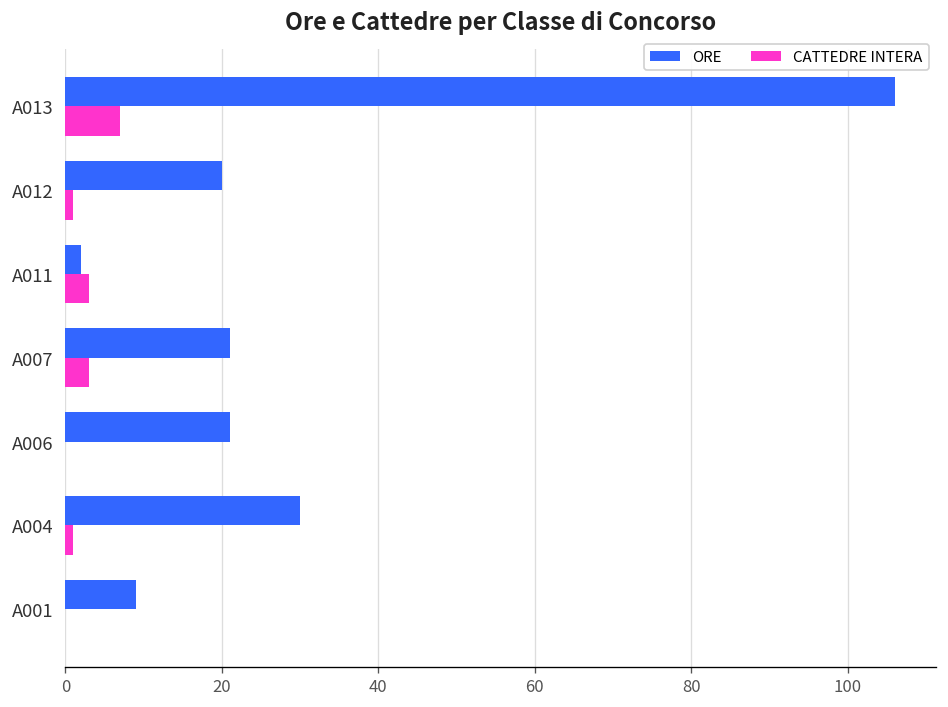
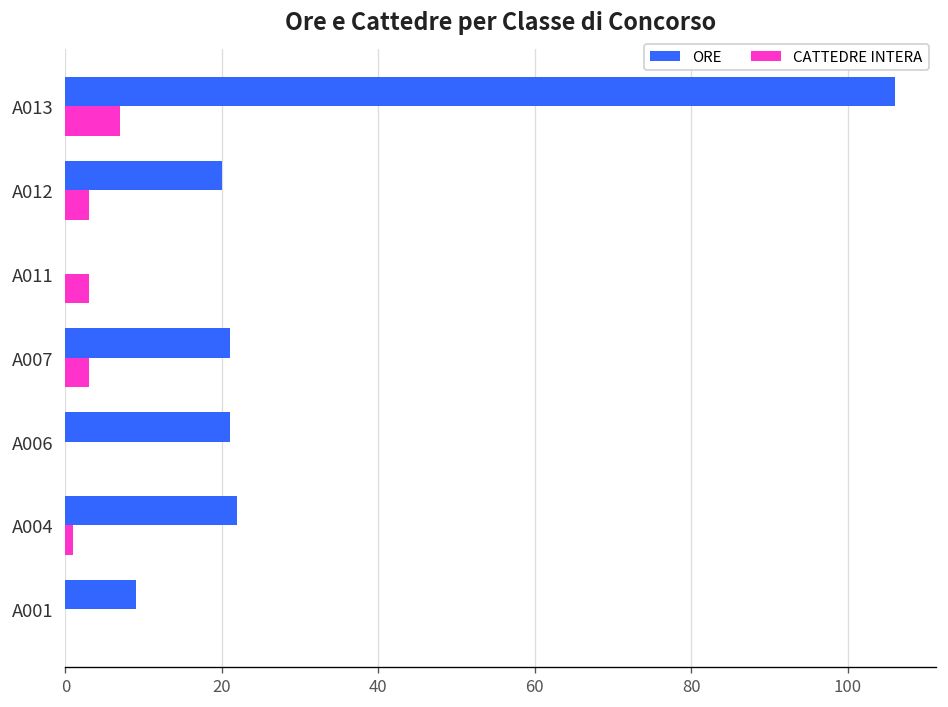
CATTEDRE INTERA, A012: 1 -> 3
ORE, A011: 2 -> 0
ORE, A004: 30 -> 22
